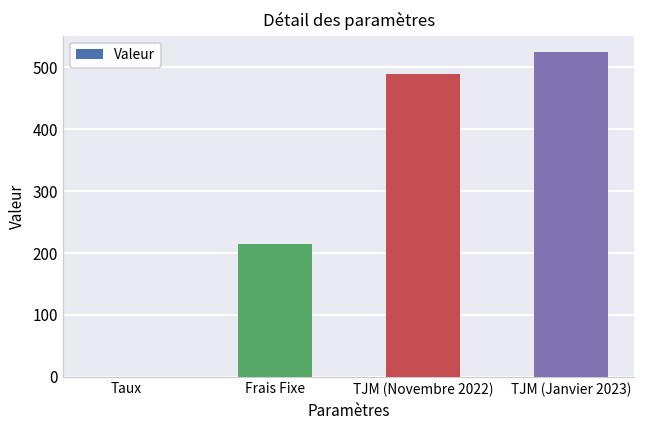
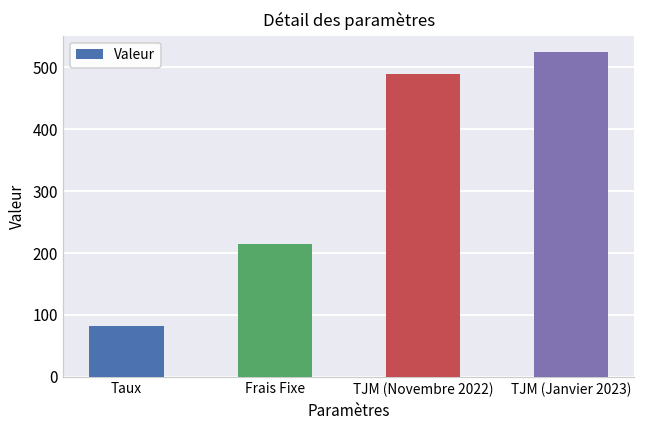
Taux: 0 -> 80
